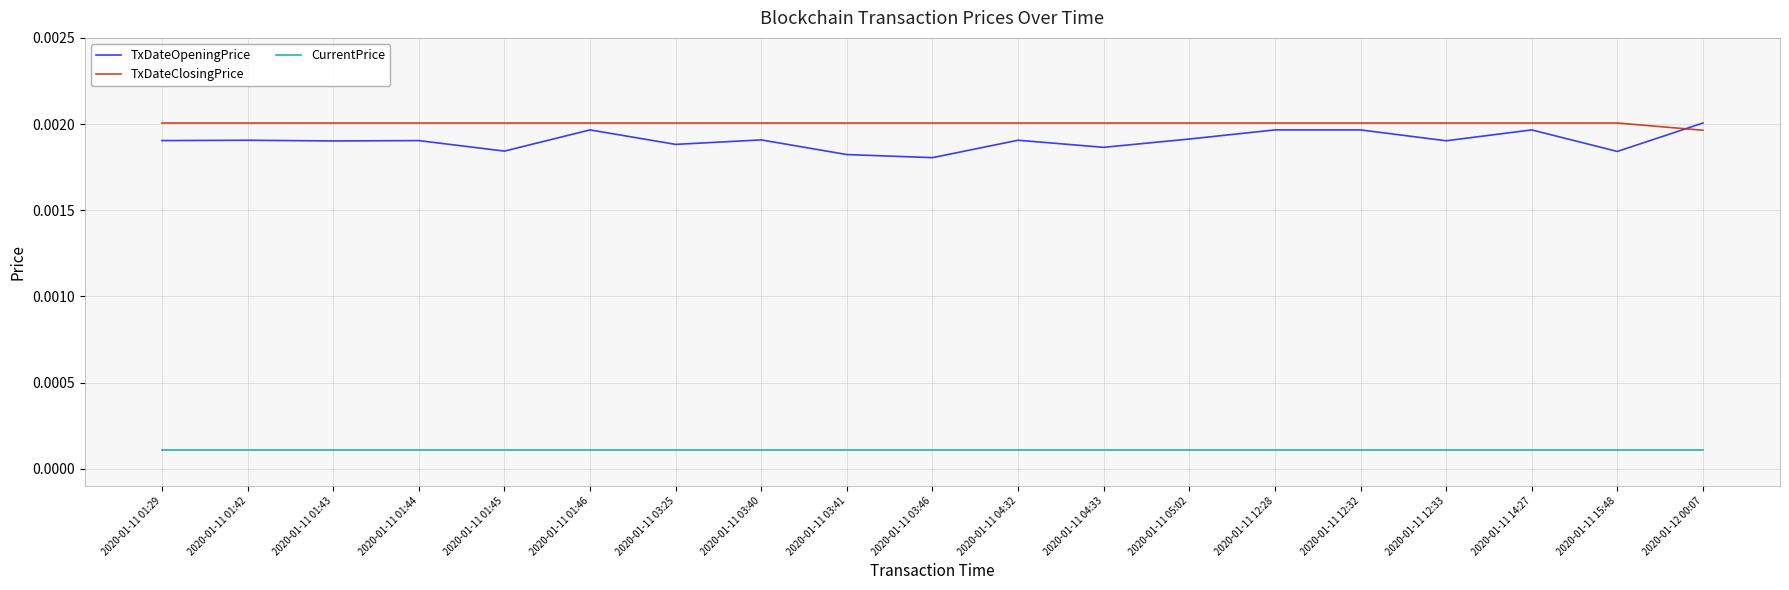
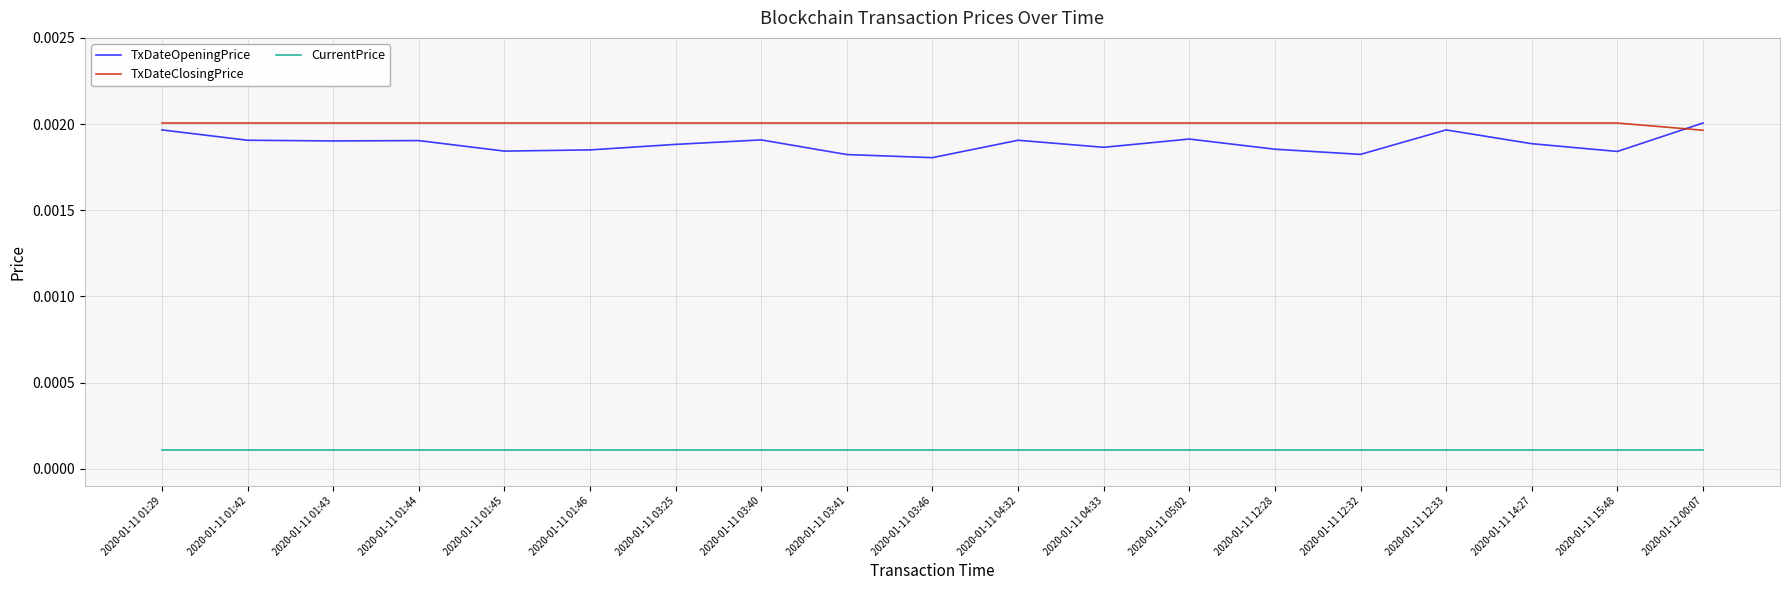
TxDateOpeningPrice, 2020-01-11 01:29: 0.00190 -> 0.00197
TxDateOpeningPrice, 2020-01-11 01:46: 0.00197 -> 0.00185
TxDateOpeningPrice, 2020-01-11 12:28: 0.00197 -> 0.00185
TxDateOpeningPrice, 2020-01-11 12:32: 0.00197 -> 0.00182
TxDateOpeningPrice, 2020-01-11 12:33: 0.00190 -> 0.00197
TxDateOpeningPrice, 2020-01-11 14:27: 0.00197 -> 0.00189
